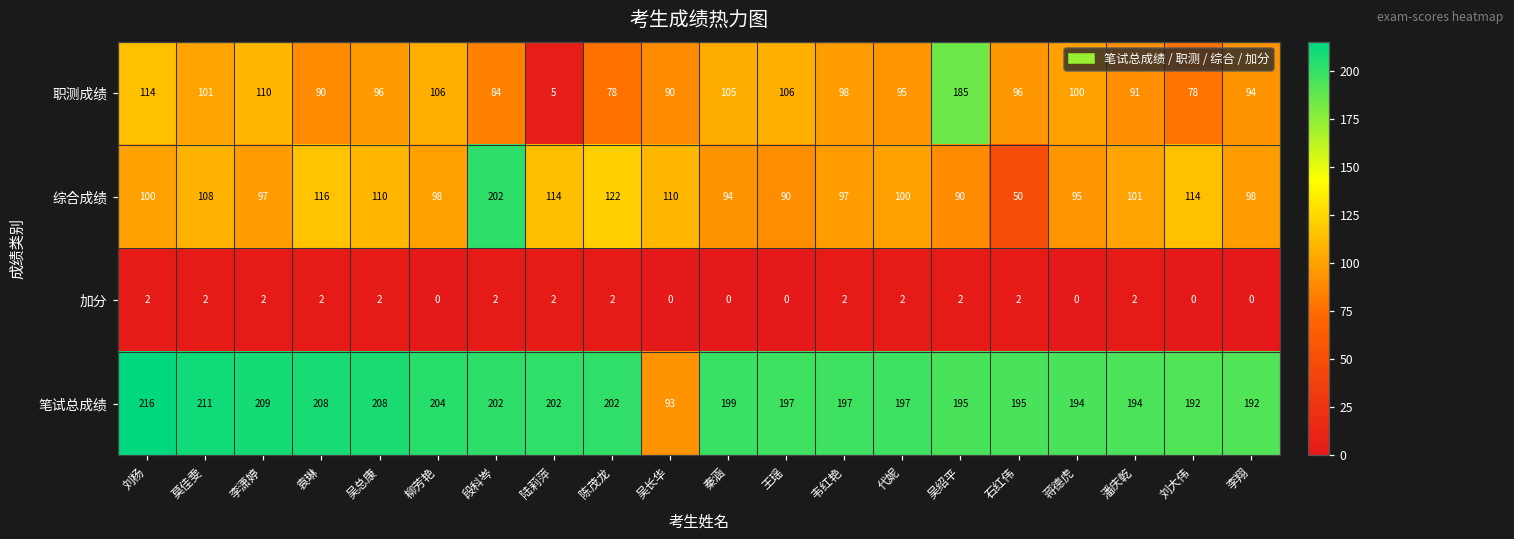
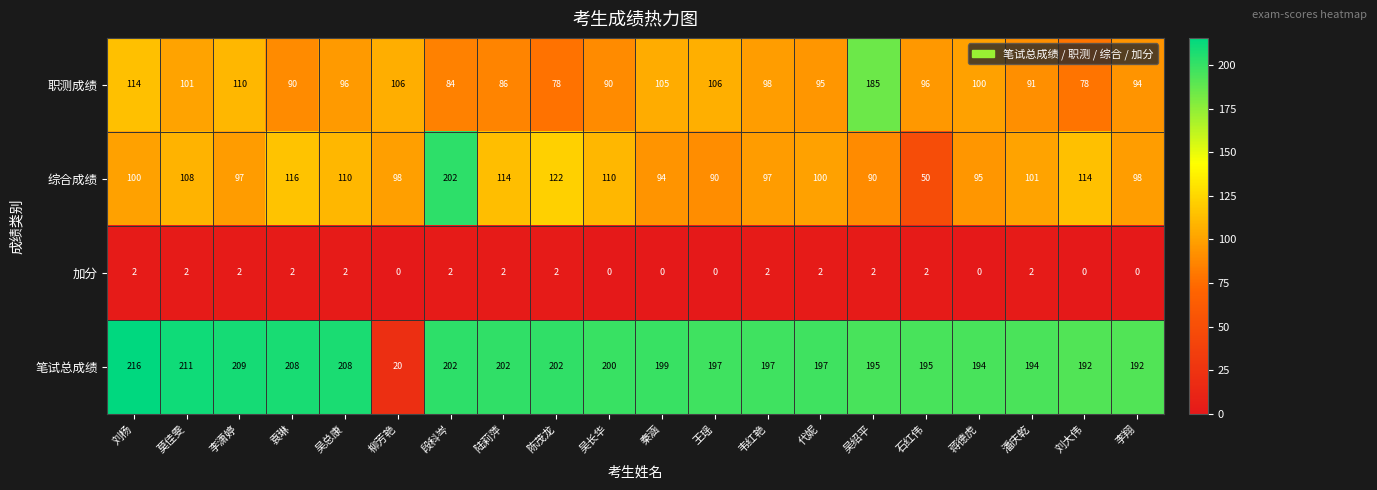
职测成绩, 陆莉萍: 5 -> 86
笔试总成绩, 柳芳艳: 204 -> 20
笔试总成绩, 吴长华: 93 -> 200
